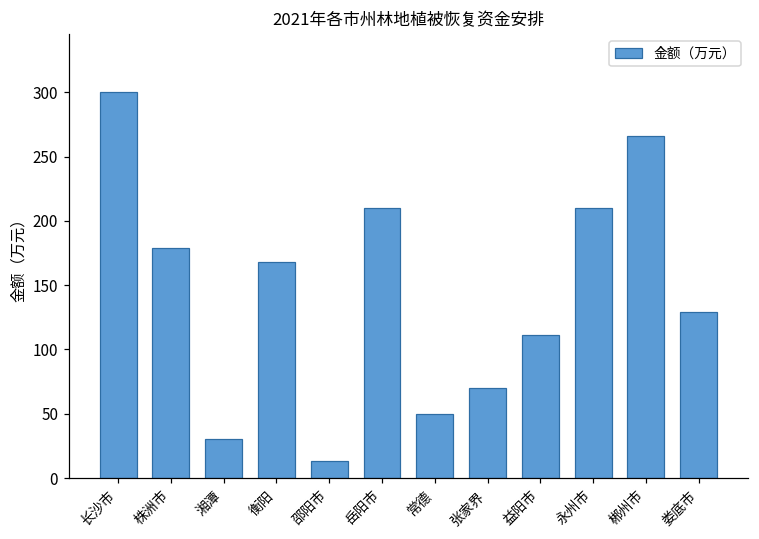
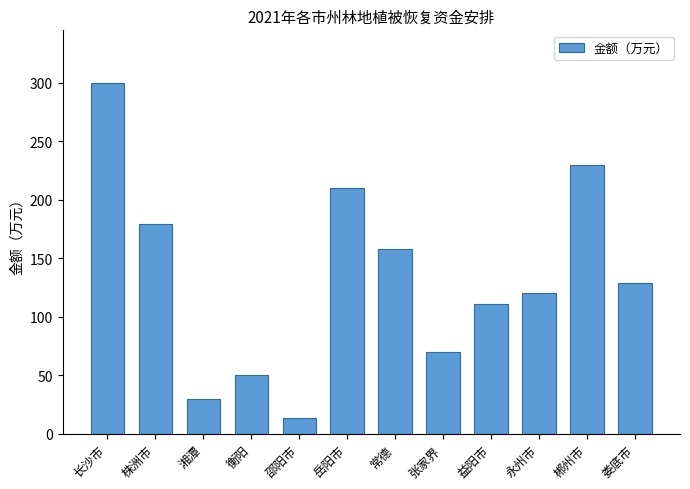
衡阳: 168 -> 50
常德: 50 -> 158
永州市: 210 -> 120
郴州市: 266 -> 230
